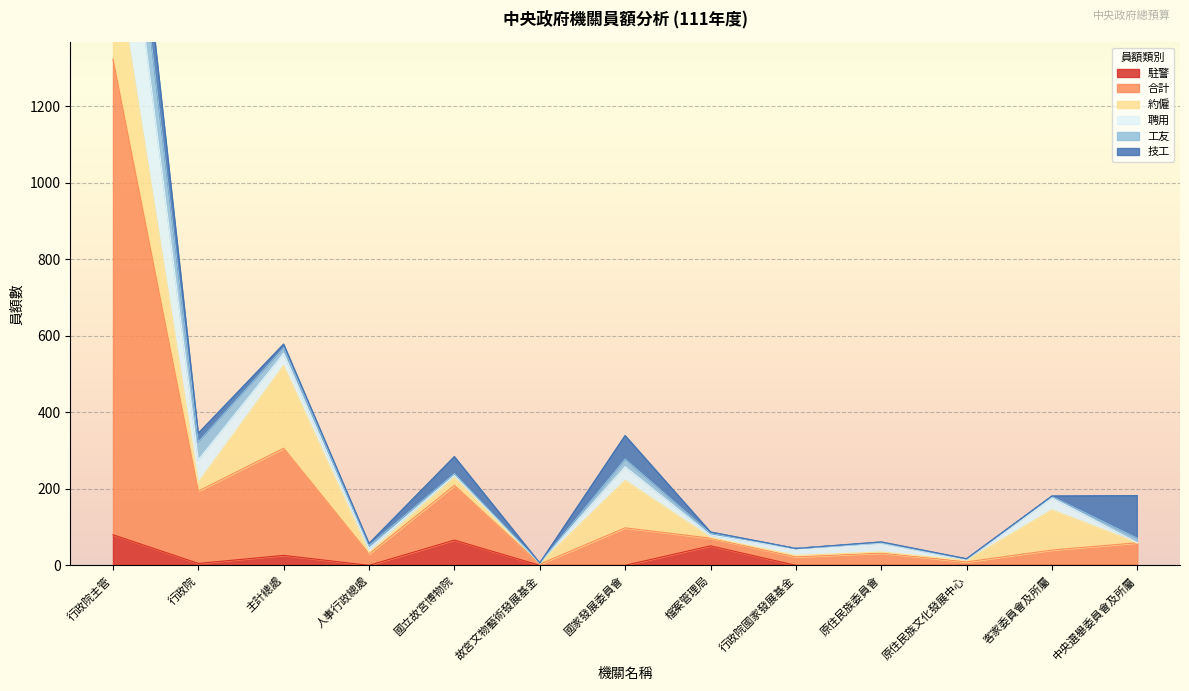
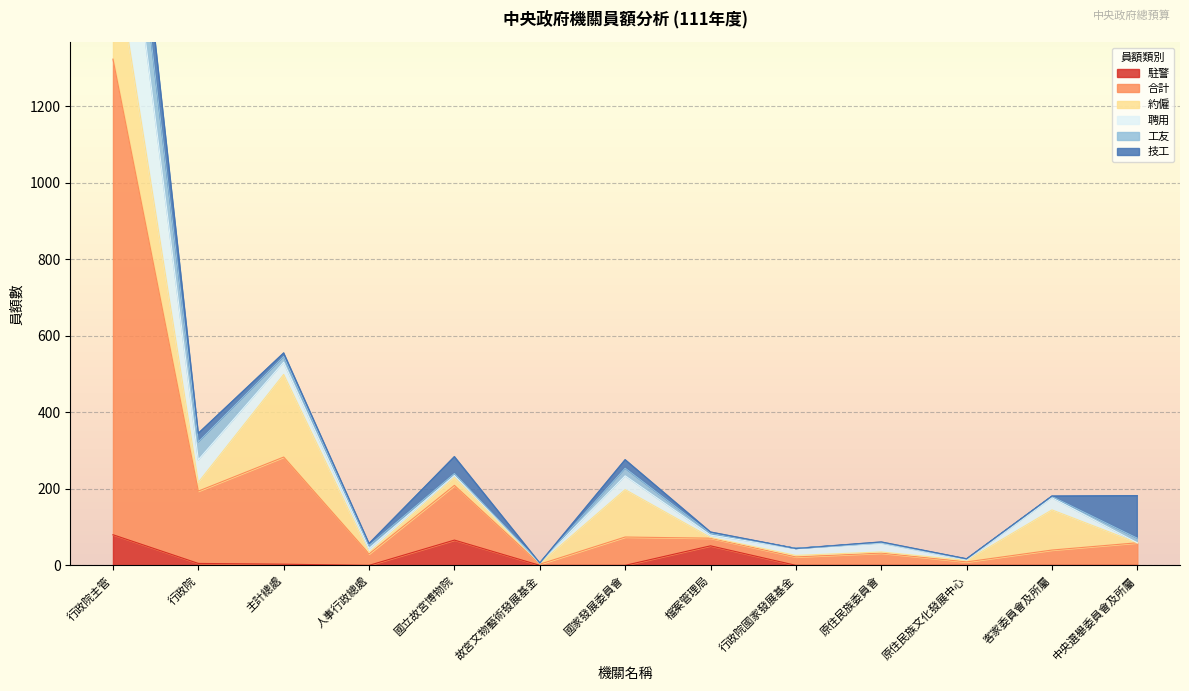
駐警, 主計總處: 30 -> 0
合計, 國家發展委員會: 100 -> 70
技工, 國家發展委員會: 60 -> 20
